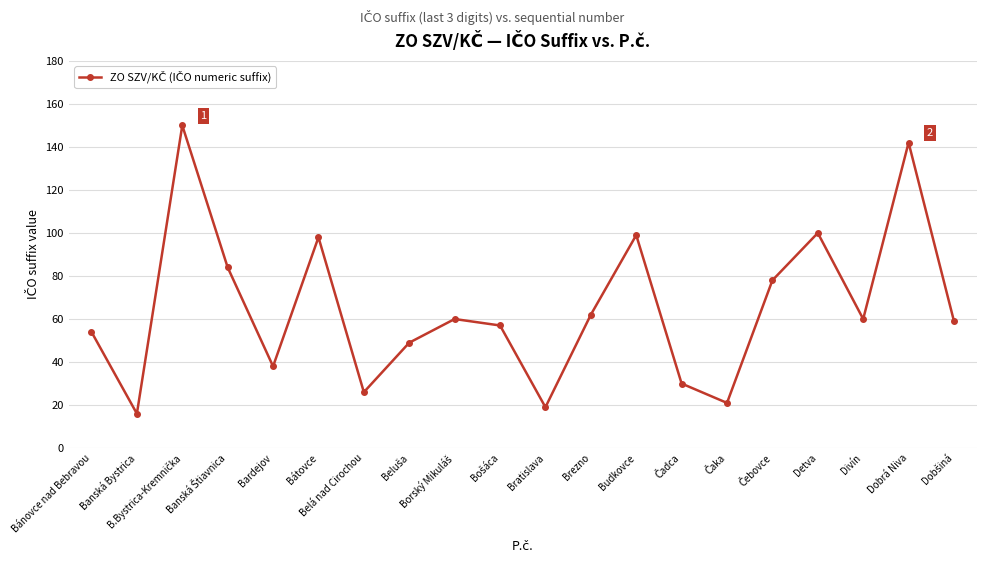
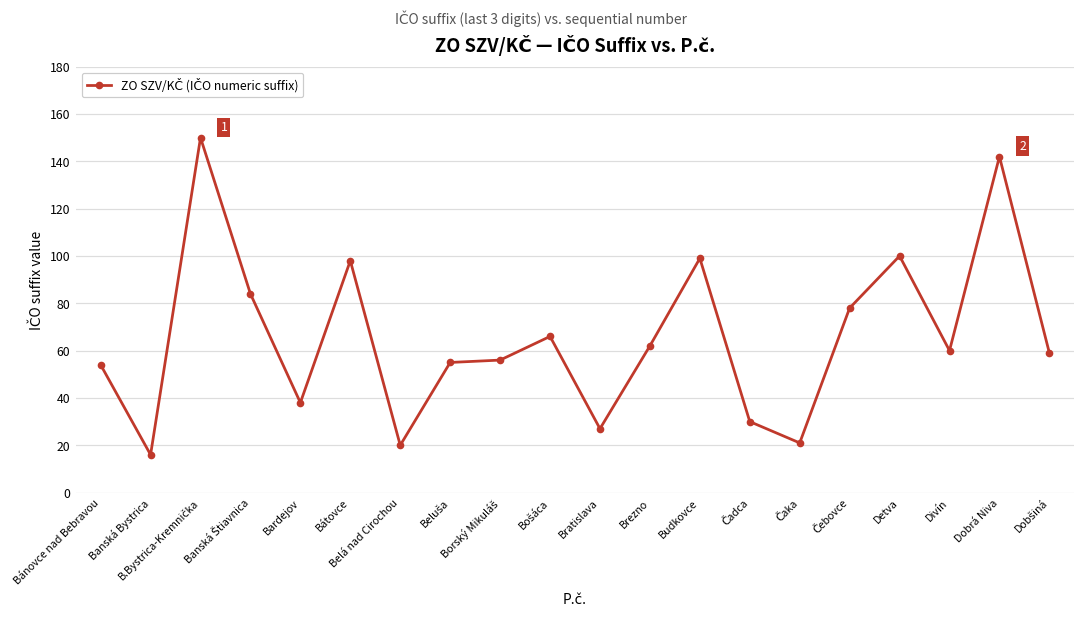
Belá nad Cirochou: 26 -> 20
Beluša: 49 -> 55
Borský Mikuláš: 60 -> 56
Bošáca: 57 -> 66
Bratislava: 19 -> 27
